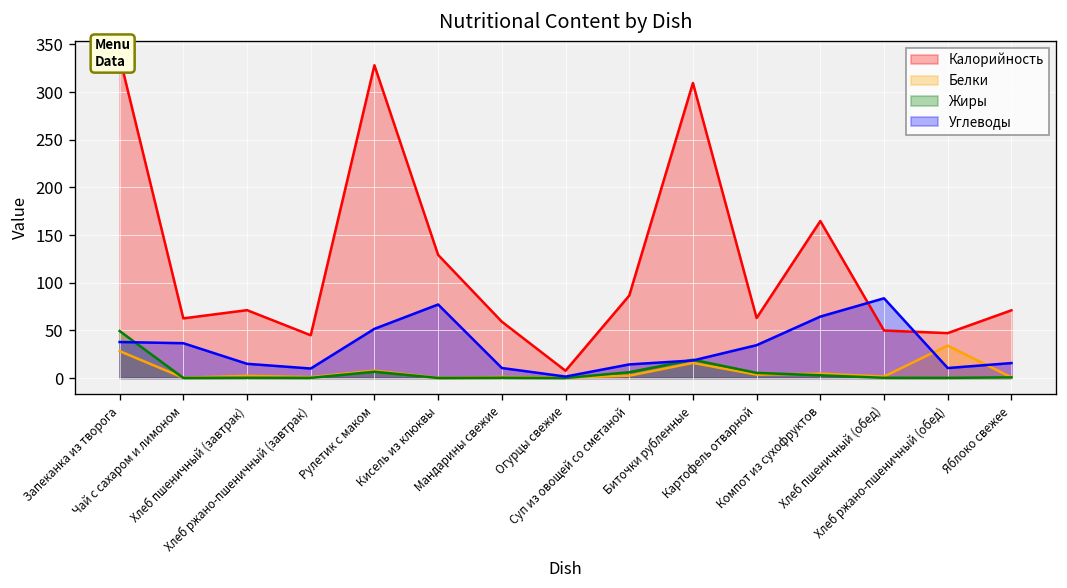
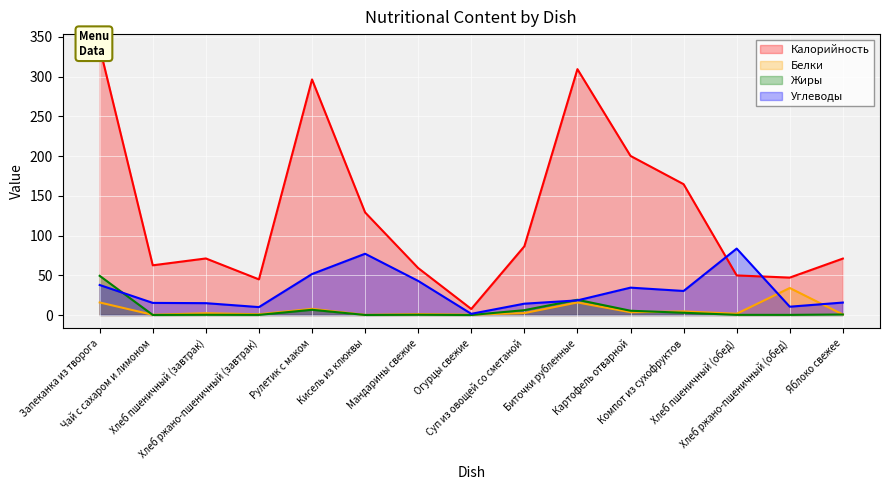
Белки, Запеканка из творога: 30 -> 20
Углеводы, Чай с сахаром и лимоном: 40 -> 20
Калорийность, Рулетик с маком: 330 -> 300
Углеводы, Мандарины свежие: 10 -> 40
Калорийность, Картофель отварной: 60 -> 200
Углеводы, Компот из сухофруктов: 60 -> 30
